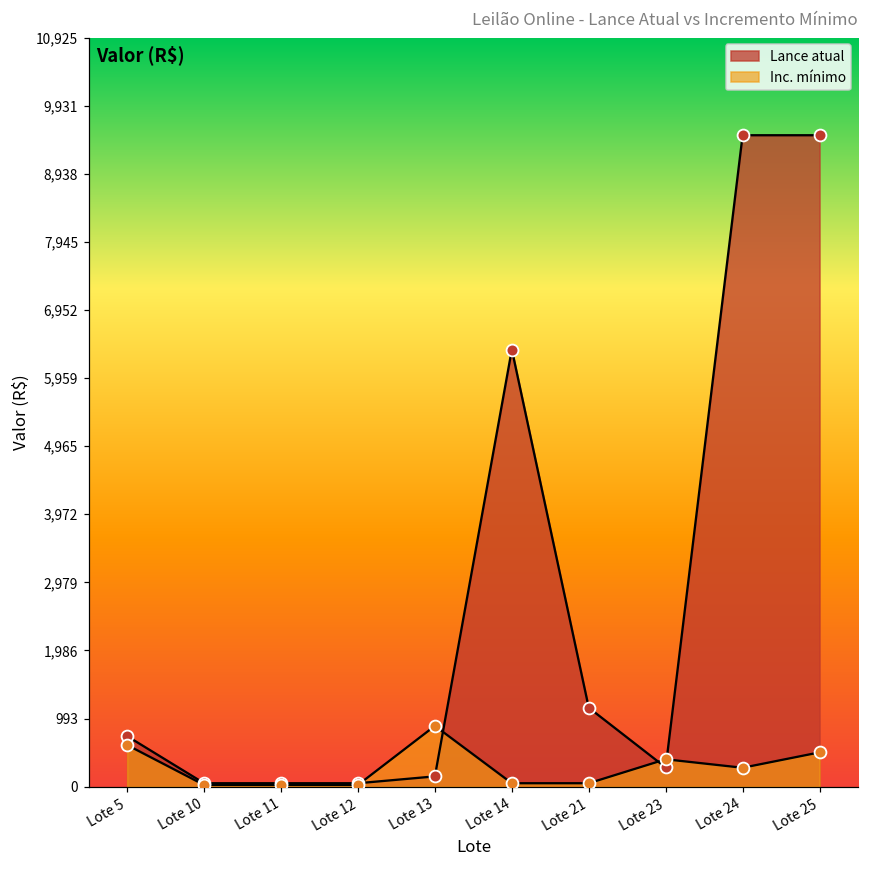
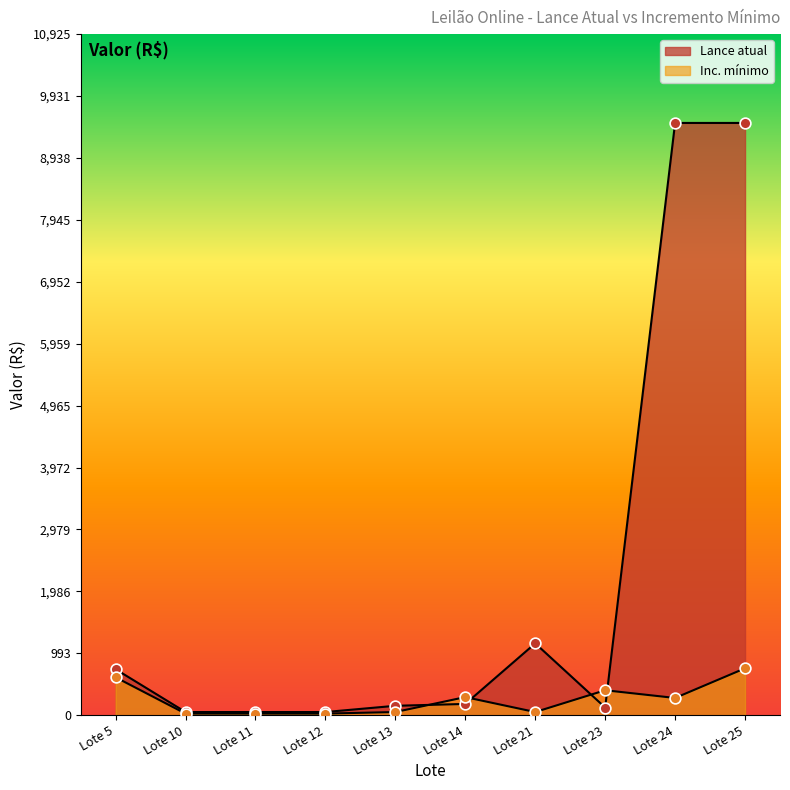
Inc. mínimo, Lote 13: 900 -> 100
Lance atual, Lote 14: 6,400 -> 200
Inc. mínimo, Lote 14: 100 -> 300
Lance atual, Lote 23: 300 -> 100
Inc. mínimo, Lote 25: 500 -> 800
